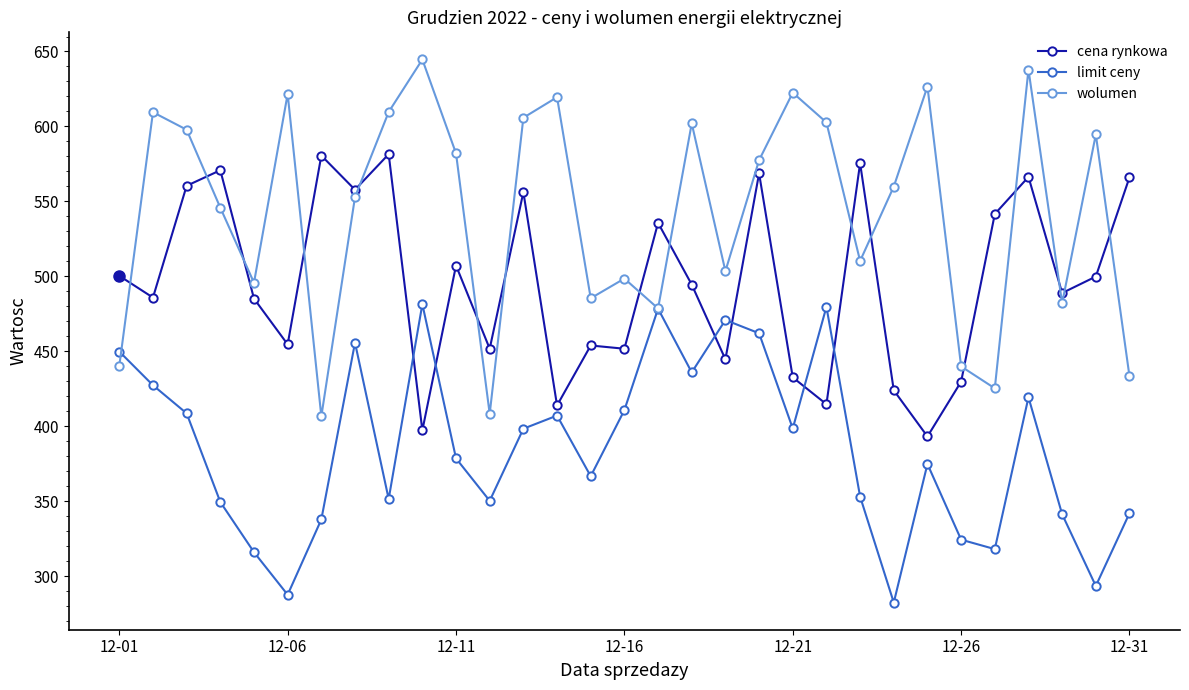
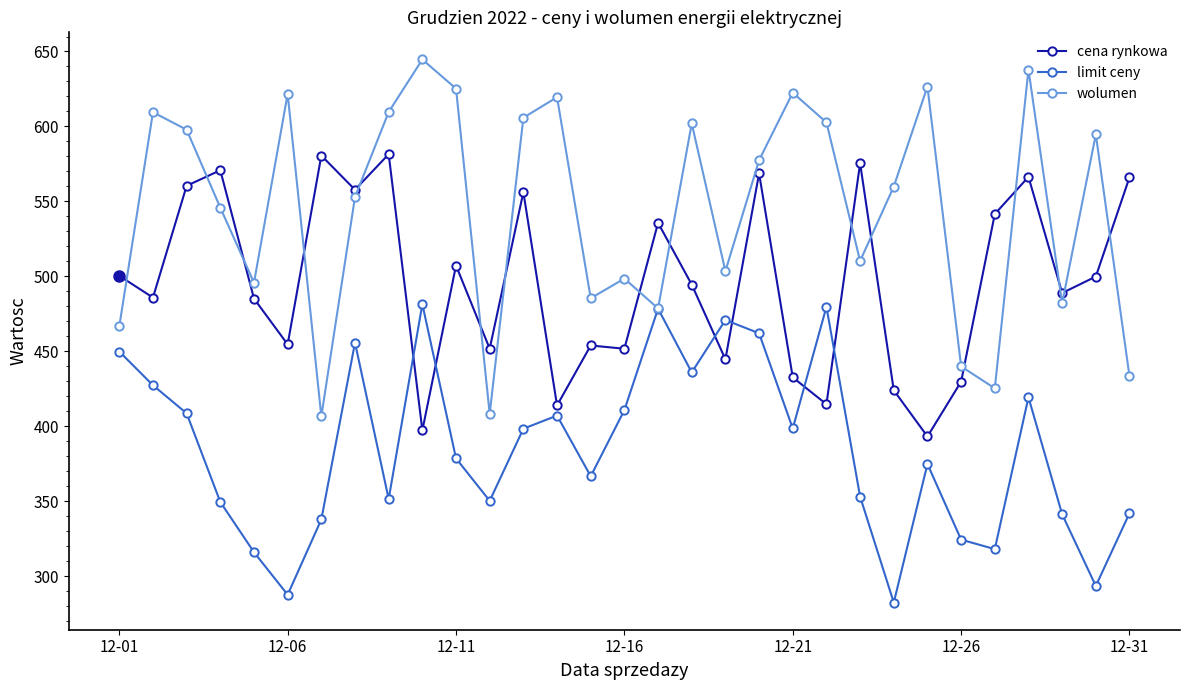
wolumen, 12-01: 440 -> 467
wolumen, 12-11: 582 -> 625
